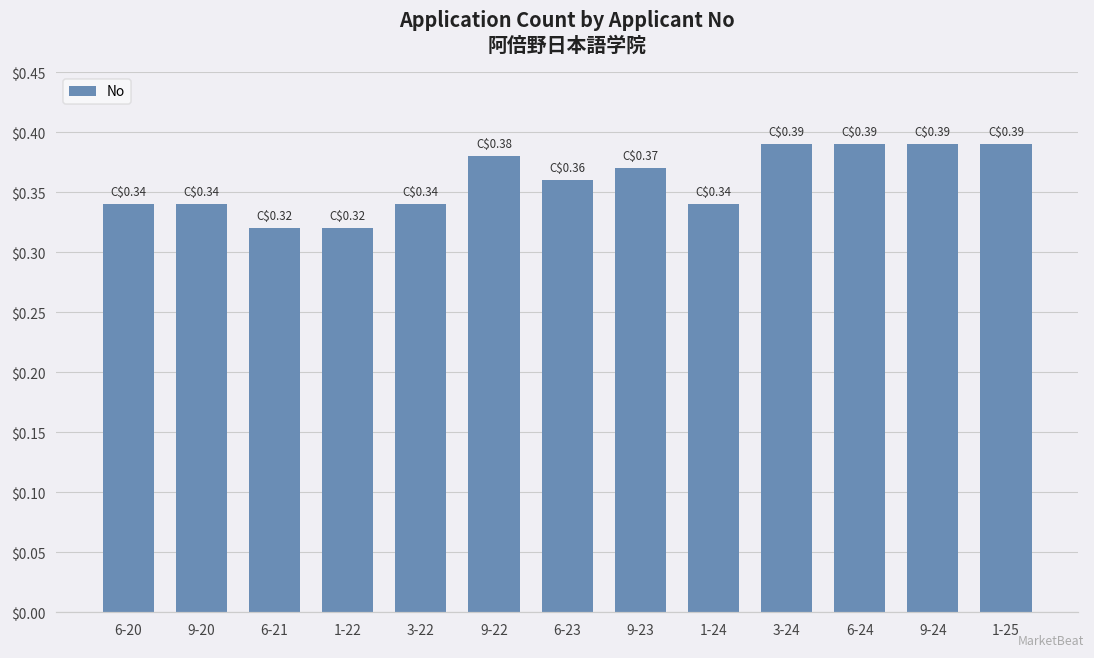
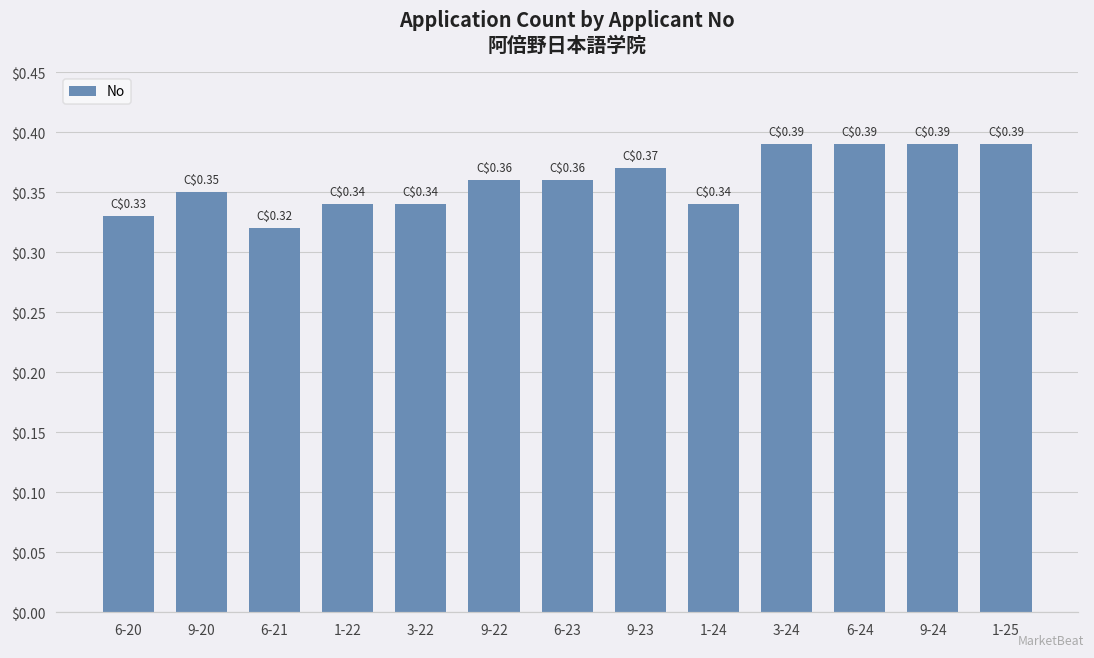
6-20: $0.34 -> $0.33
9-20: $0.34 -> $0.35
1-22: $0.32 -> $0.34
9-22: $0.38 -> $0.36
